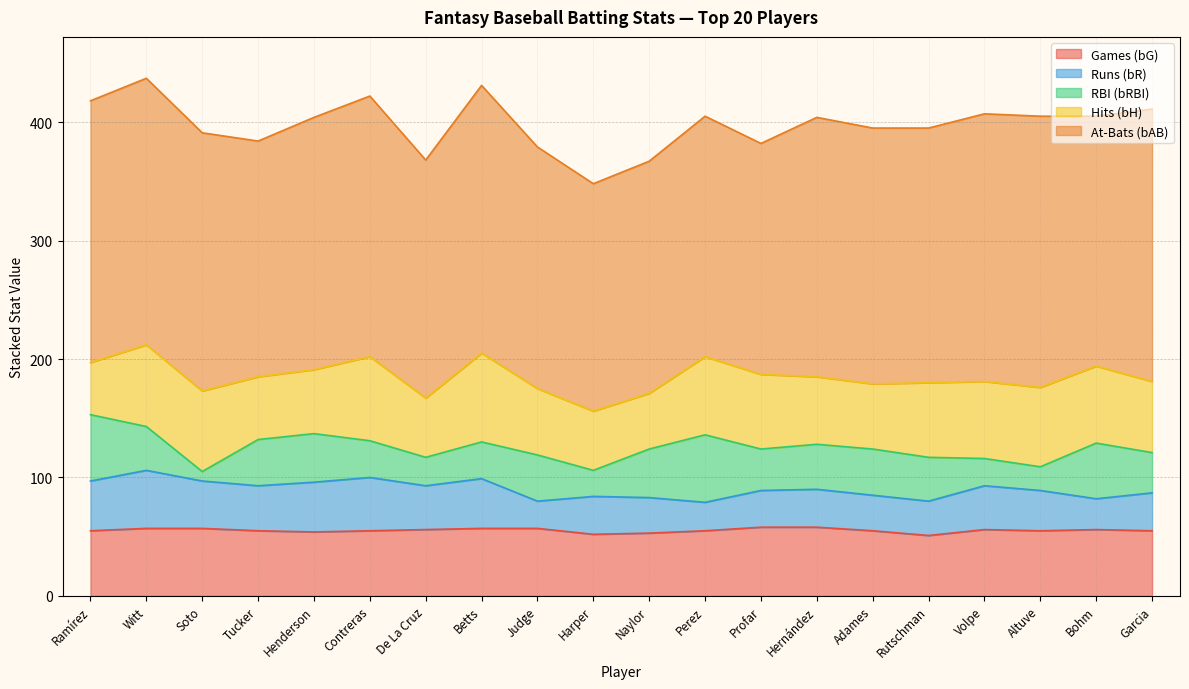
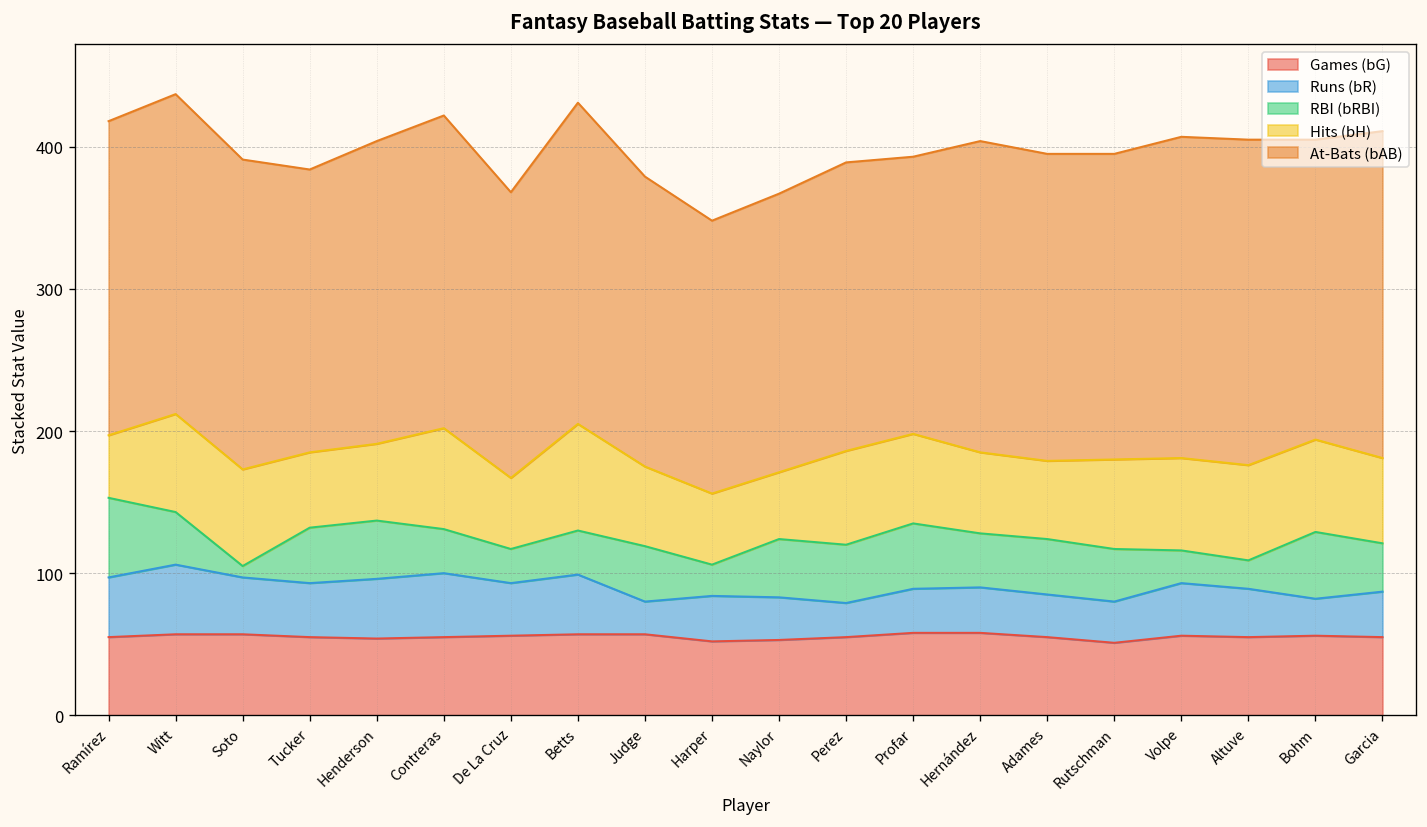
RBI (bRBI), Perez: 57 -> 41
RBI (bRBI), Profar: 35 -> 46
